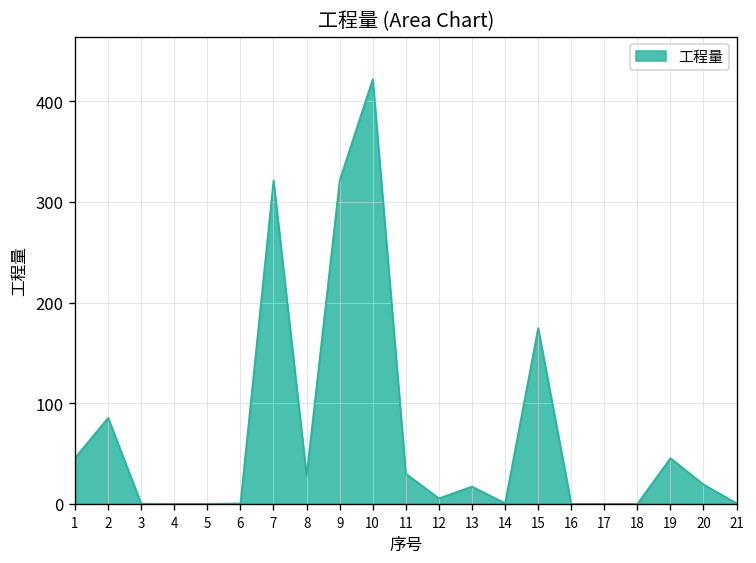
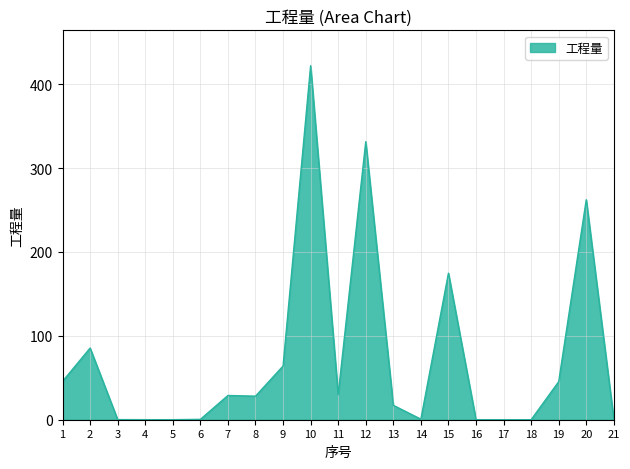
7: 320 -> 30
9: 320 -> 60
12: 10 -> 330
20: 20 -> 260
